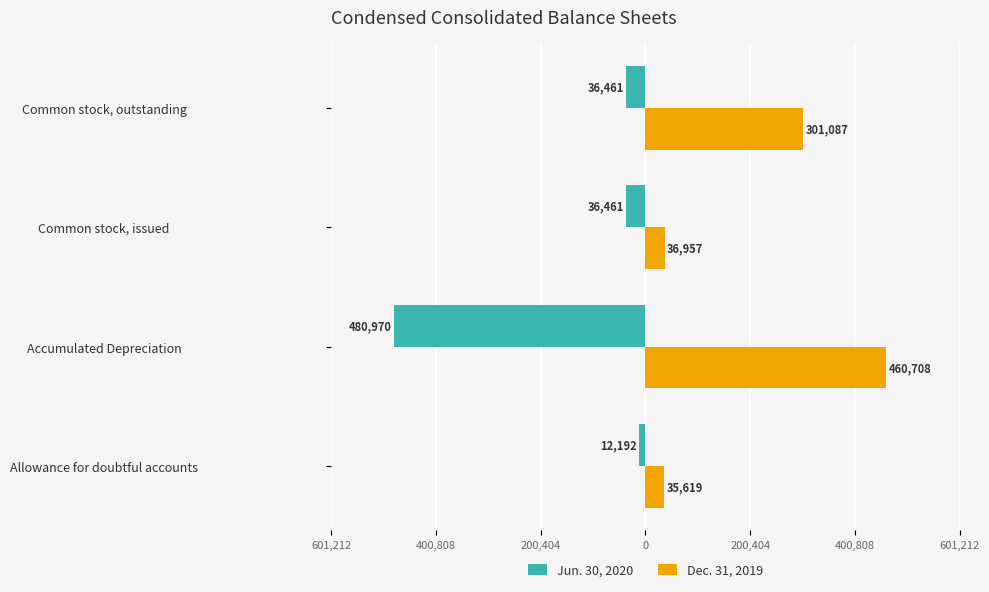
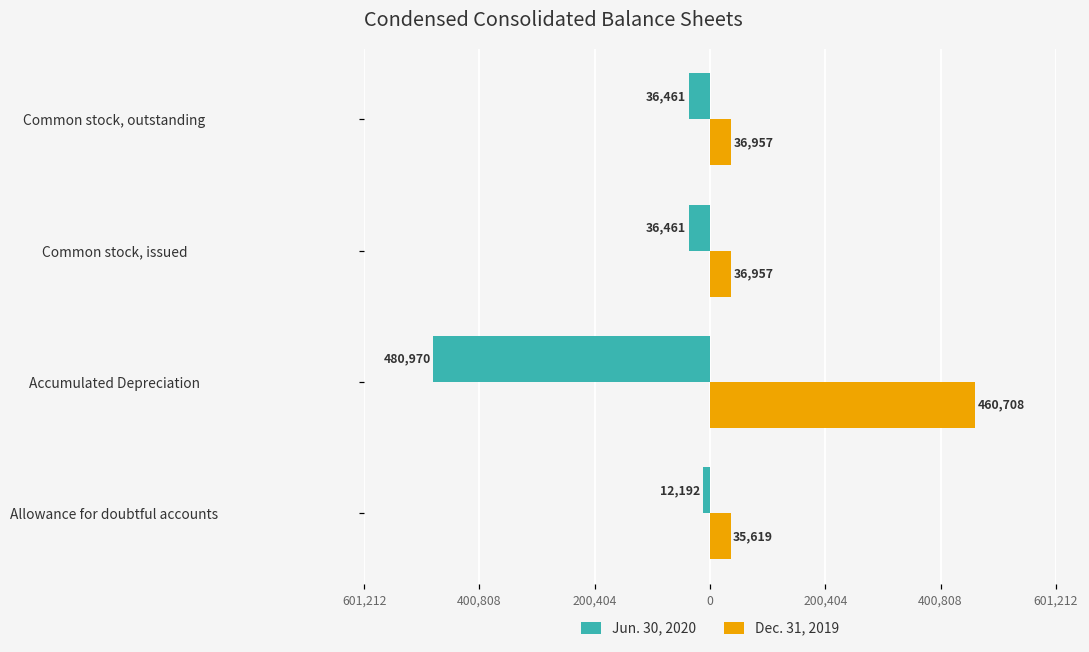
Dec. 31, 2019, Common stock, outstanding: 301,087 -> 36,957
